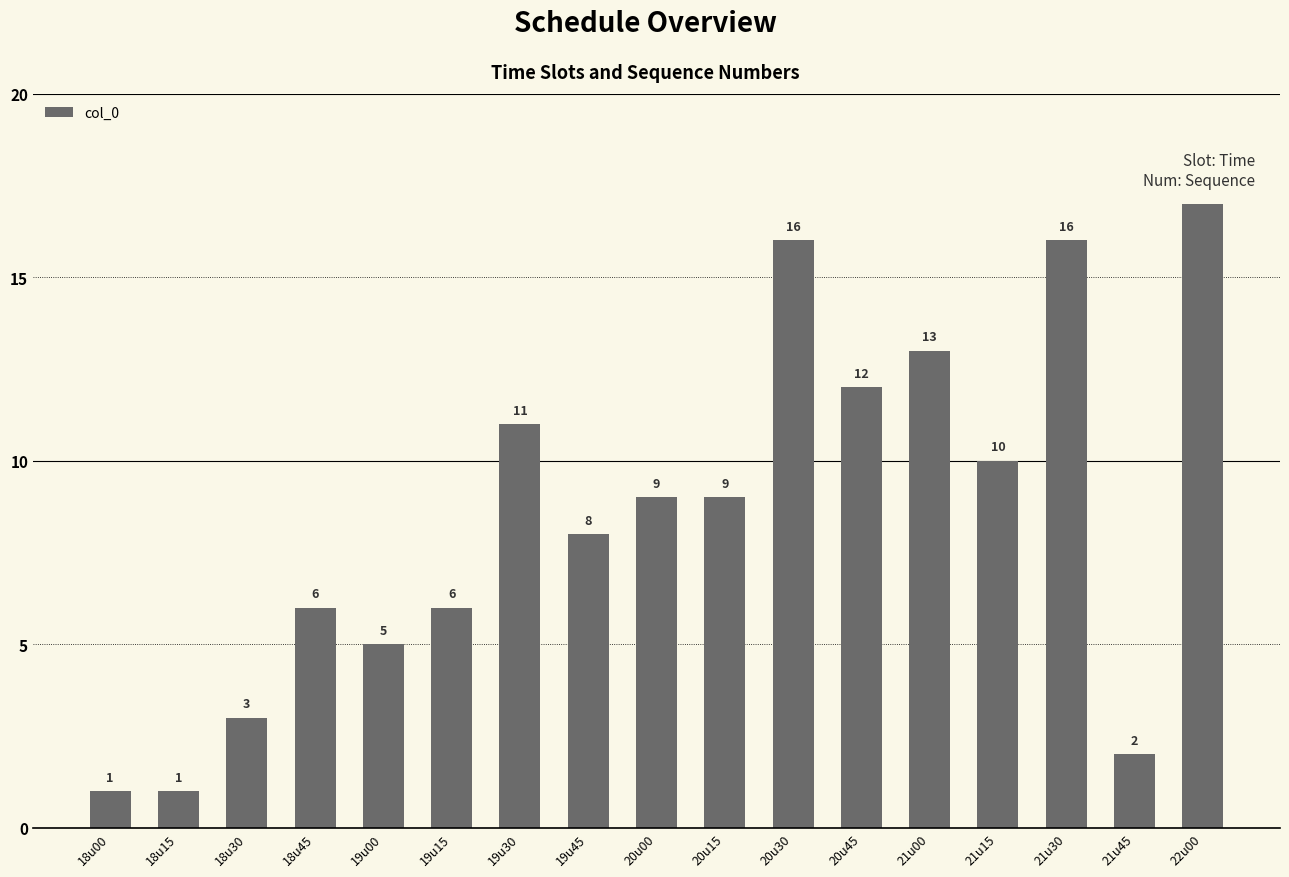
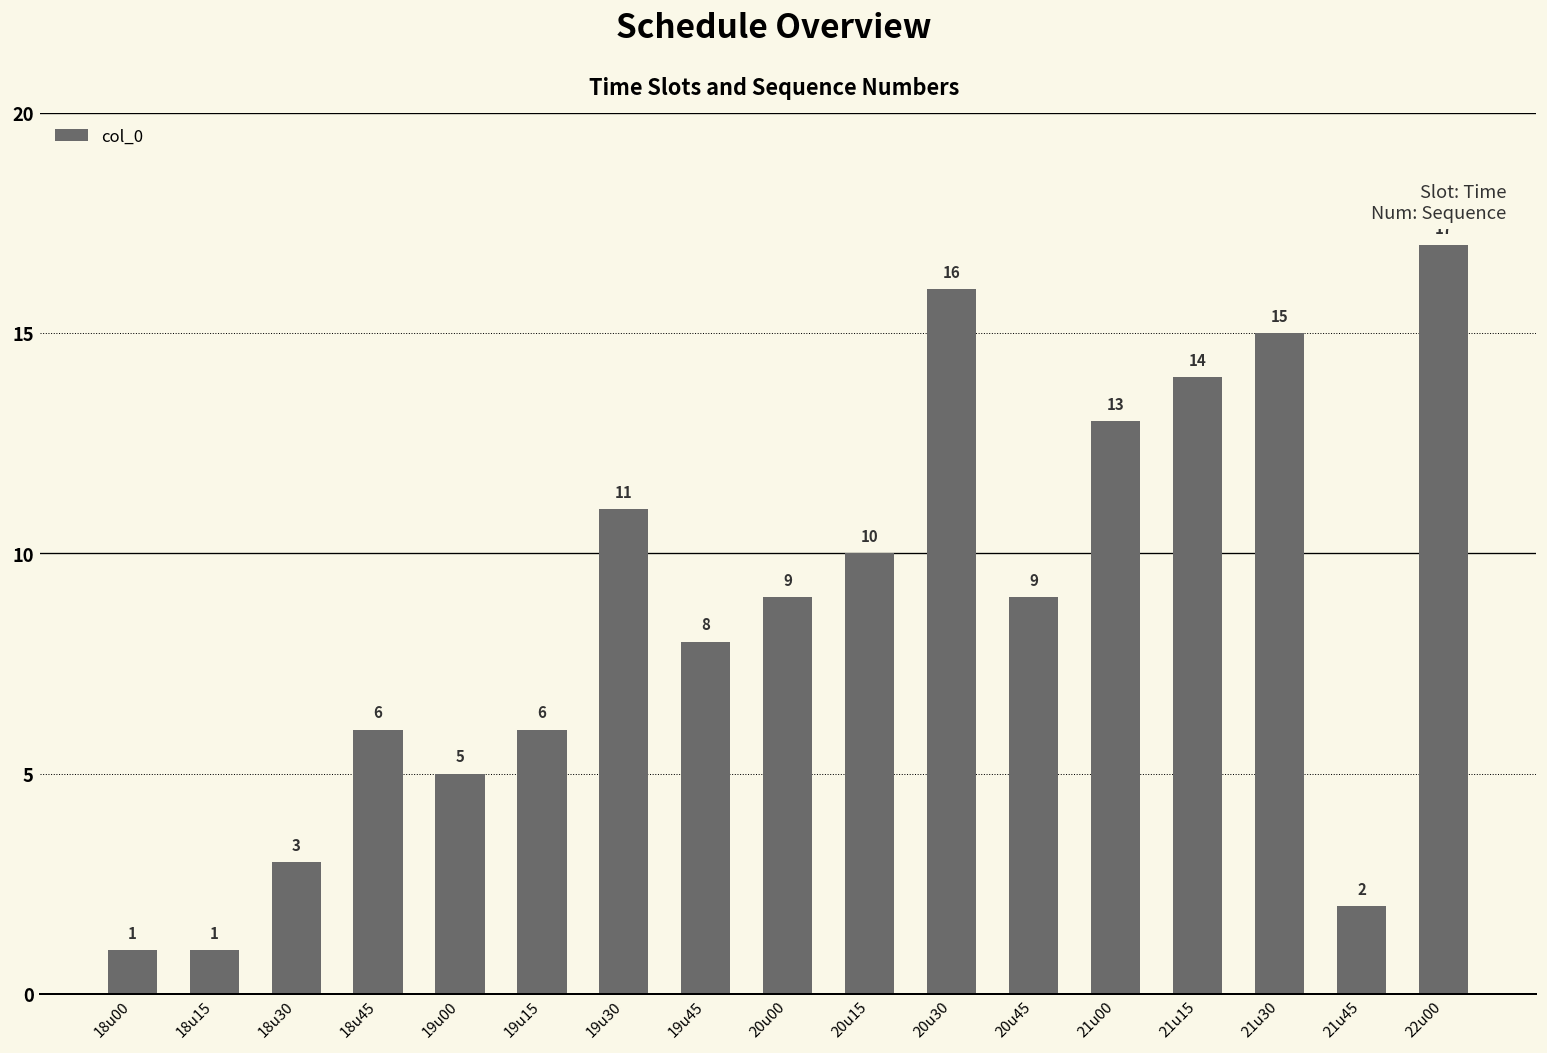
20u15: 9 -> 10
20u45: 12 -> 9
21u15: 10 -> 14
21u30: 16 -> 15
